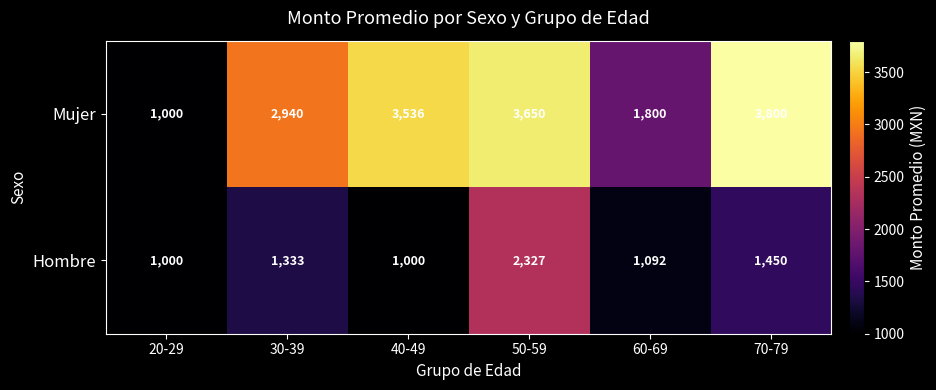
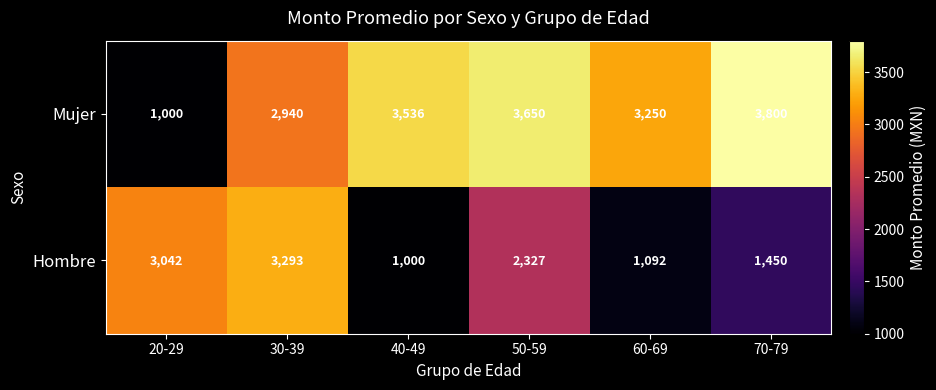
Mujer, 60-69: 1,800 -> 3,250
Hombre, 20-29: 1,000 -> 3,042
Hombre, 30-39: 1,333 -> 3,293
